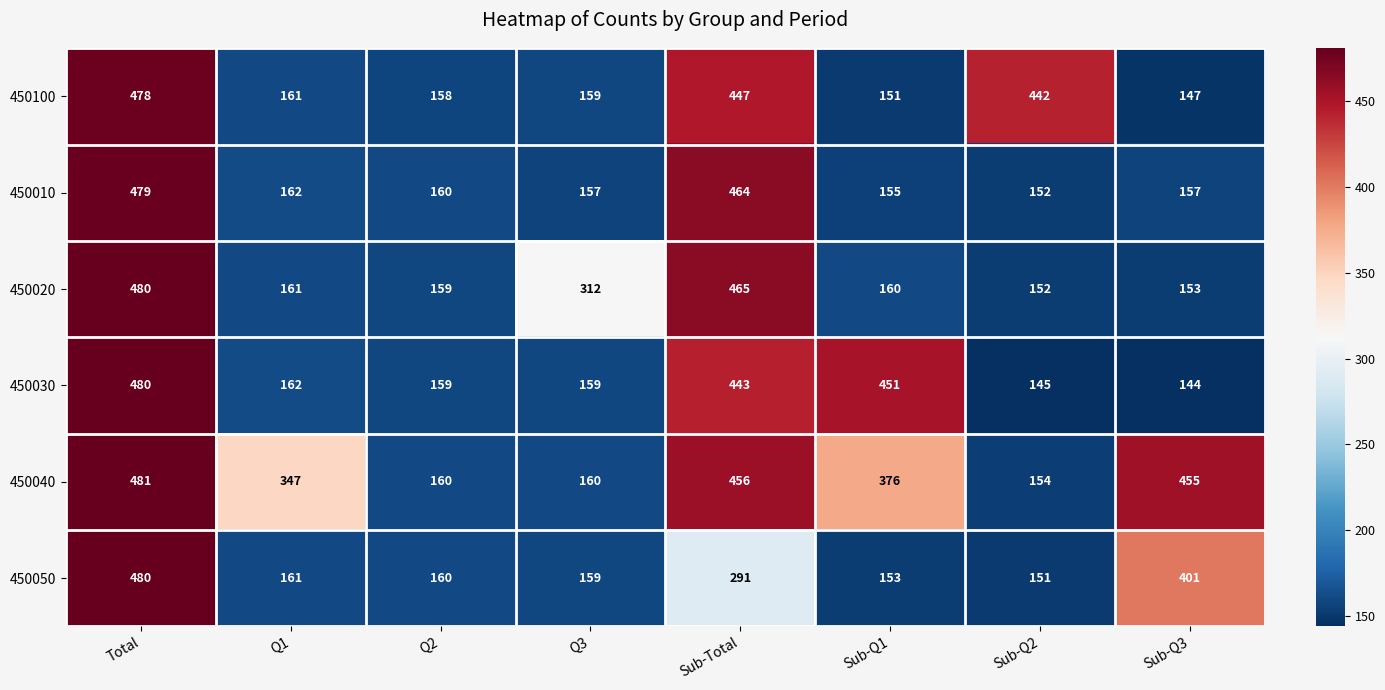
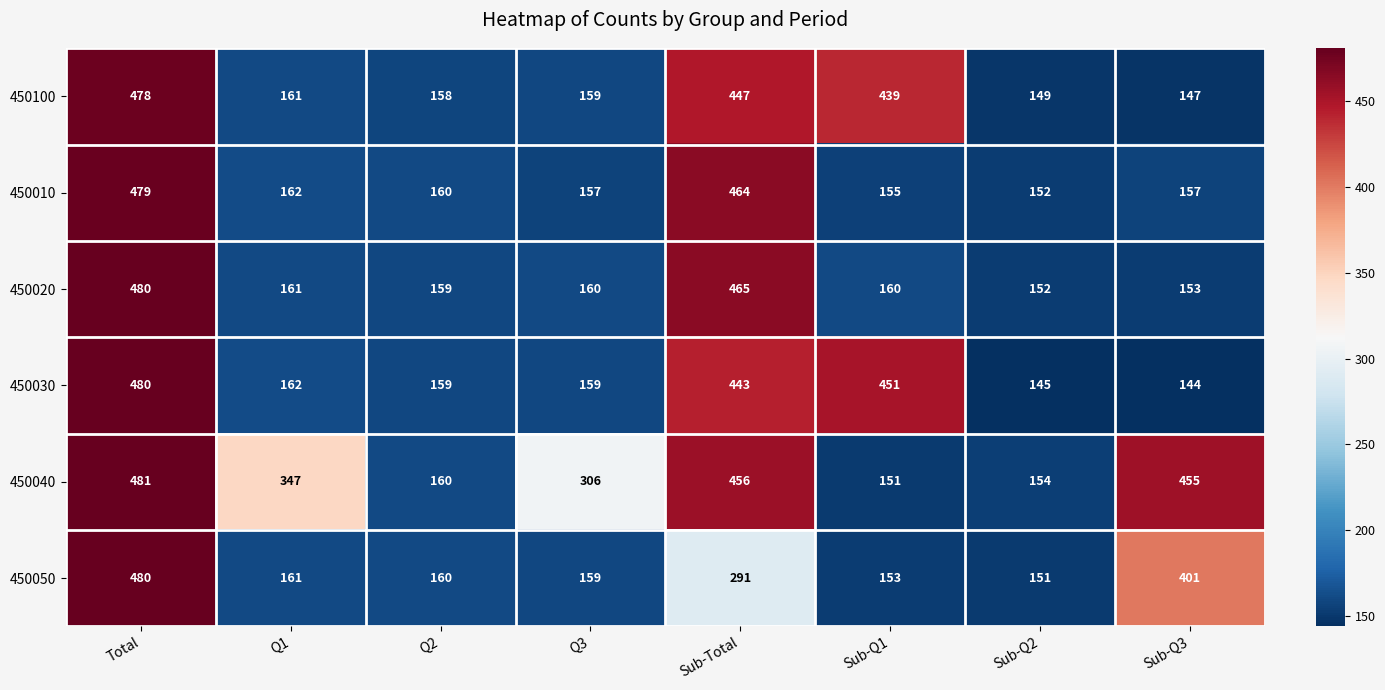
450100, Sub-Q1: 151 -> 439
450100, Sub-Q2: 442 -> 149
450020, Q3: 312 -> 160
450040, Q3: 160 -> 306
450040, Sub-Q1: 376 -> 151
